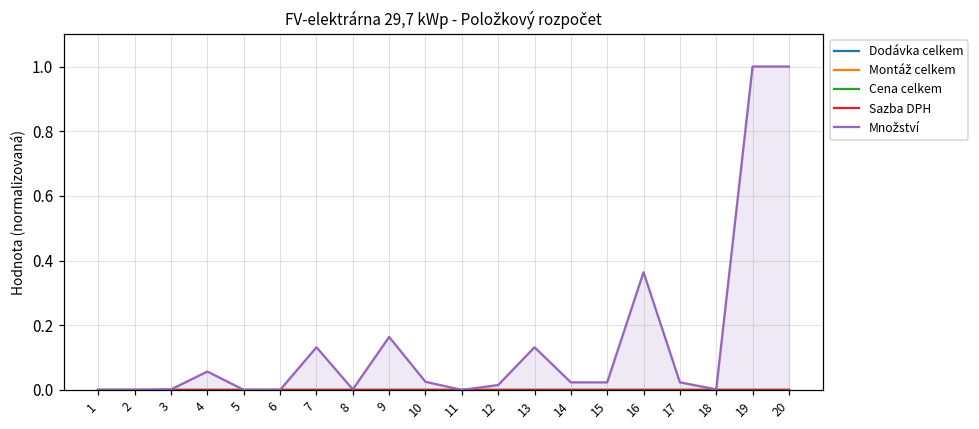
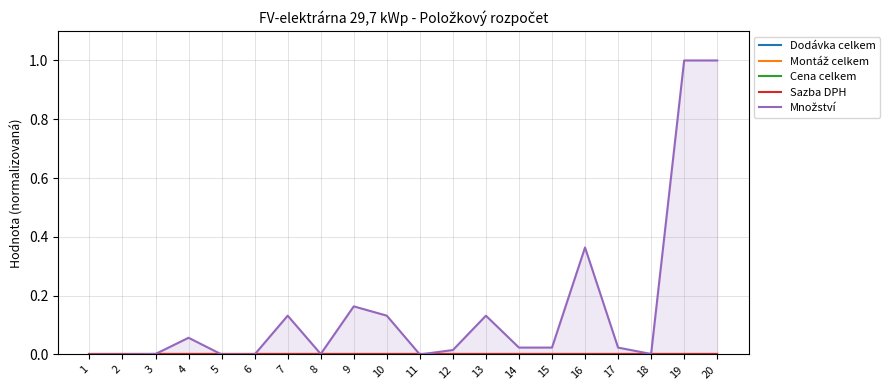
Množství, 10: 0.03 -> 0.13
